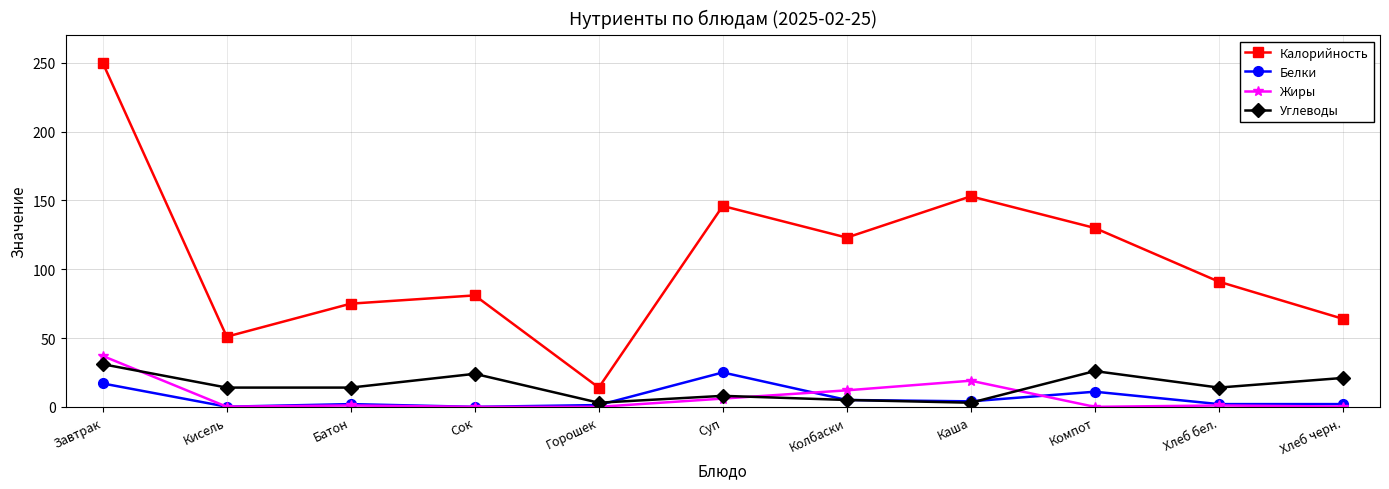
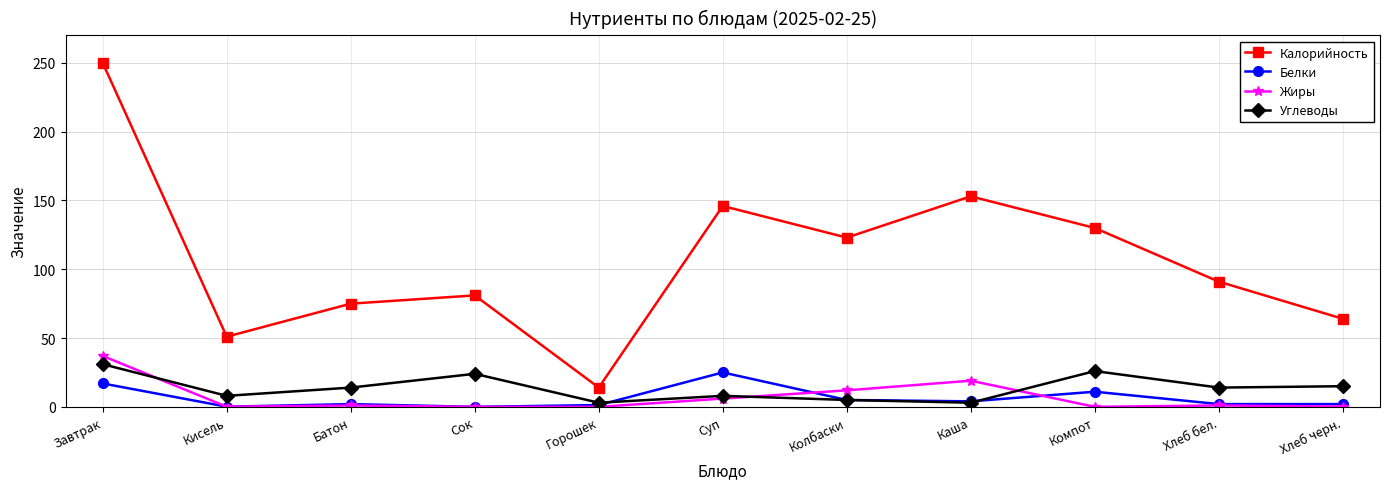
Углеводы, Кисель: 14 -> 8
Углеводы, Хлеб черн.: 21 -> 15
